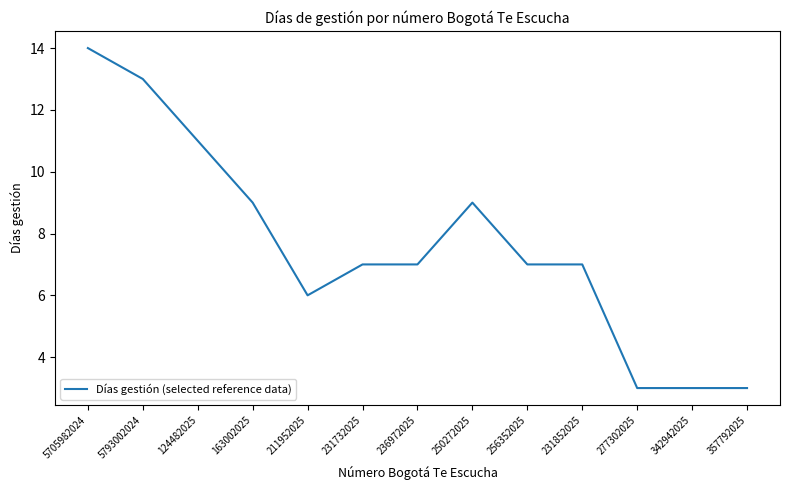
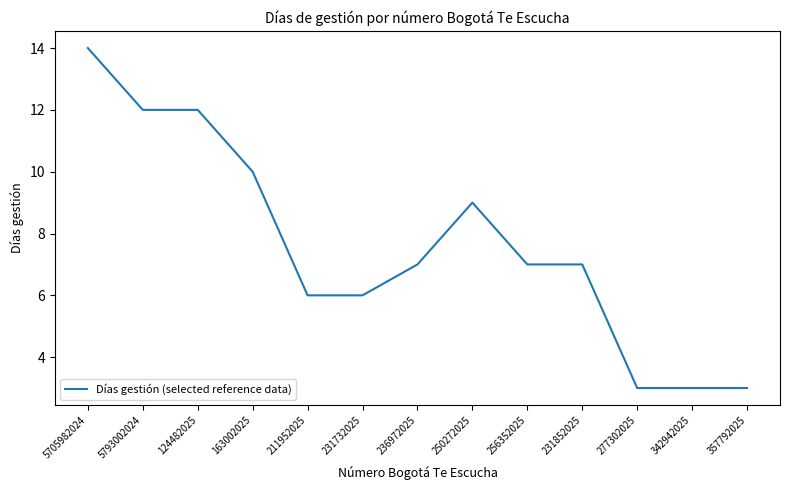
5793002024: 13 -> 12
124482025: 11 -> 12
163002025: 9 -> 10
231732025: 7 -> 6
